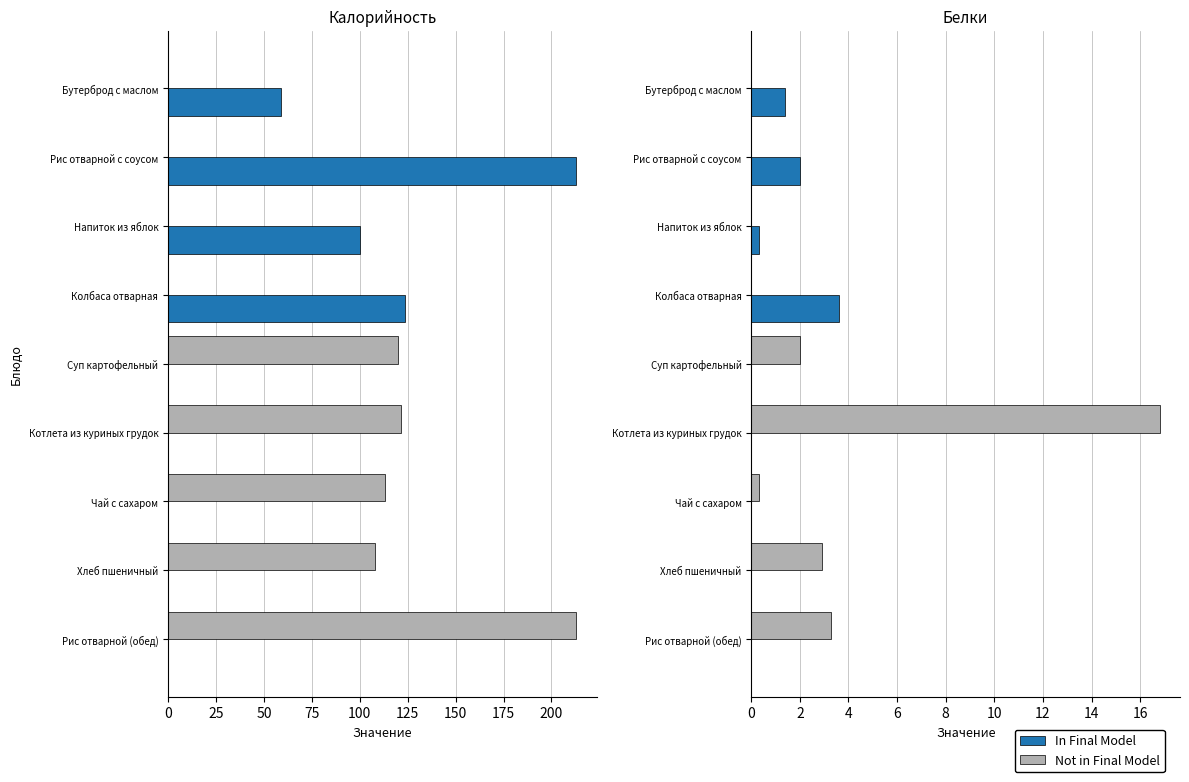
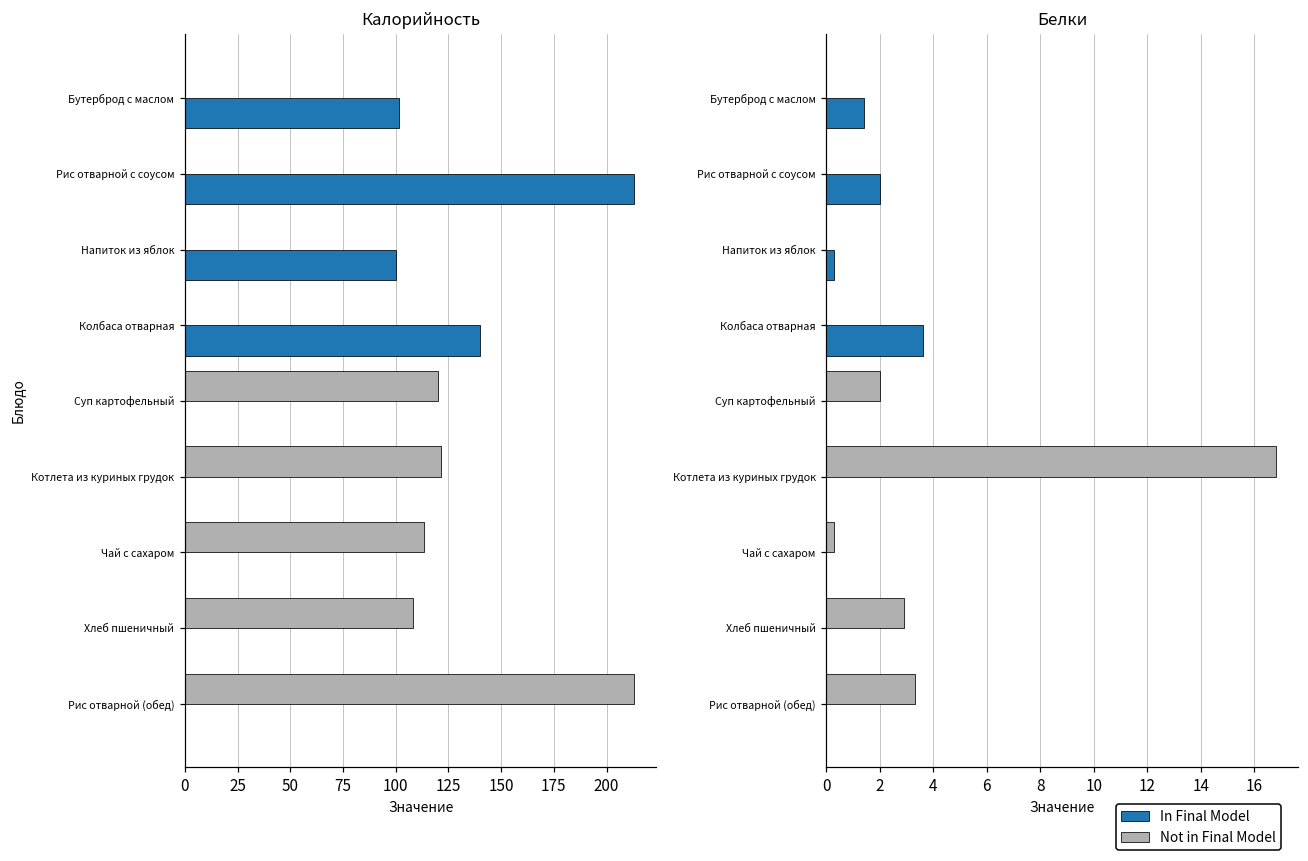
Калорийность, In Final Model, Бутерброд с маслом: 59 -> 101
Калорийность, In Final Model, Колбаса отварная: 124 -> 140
